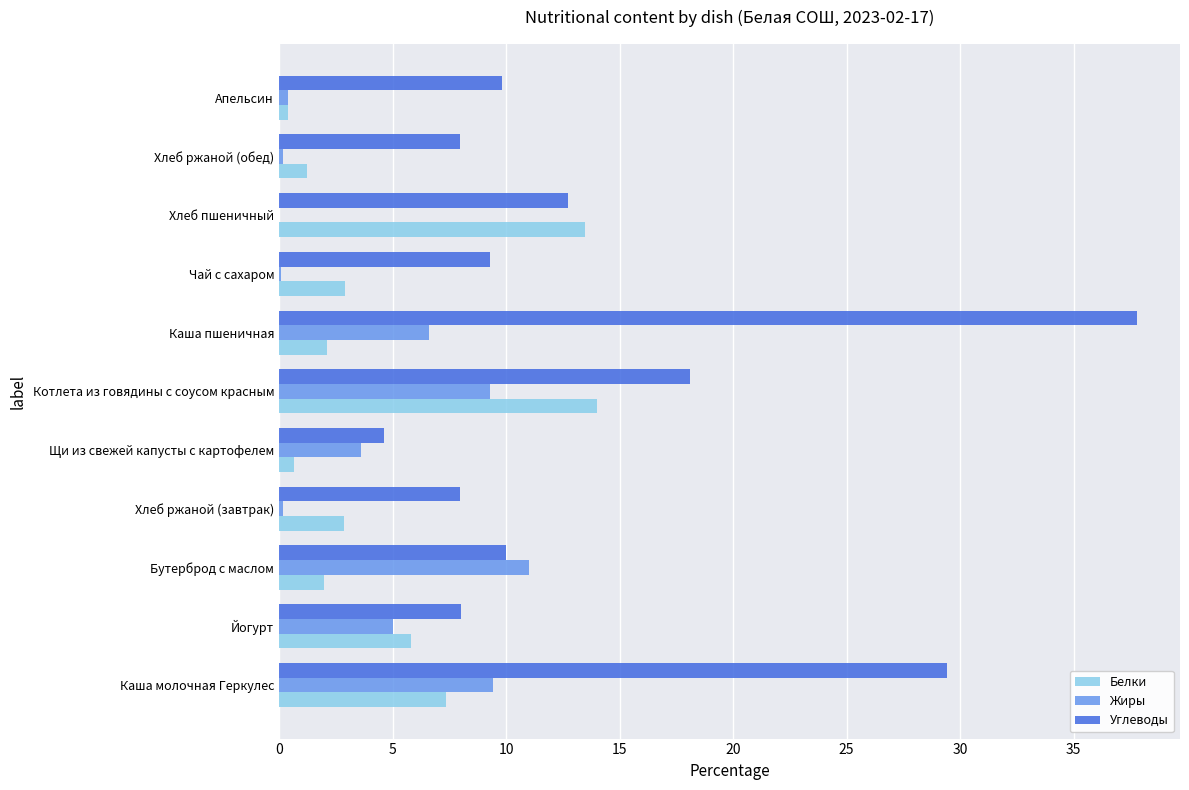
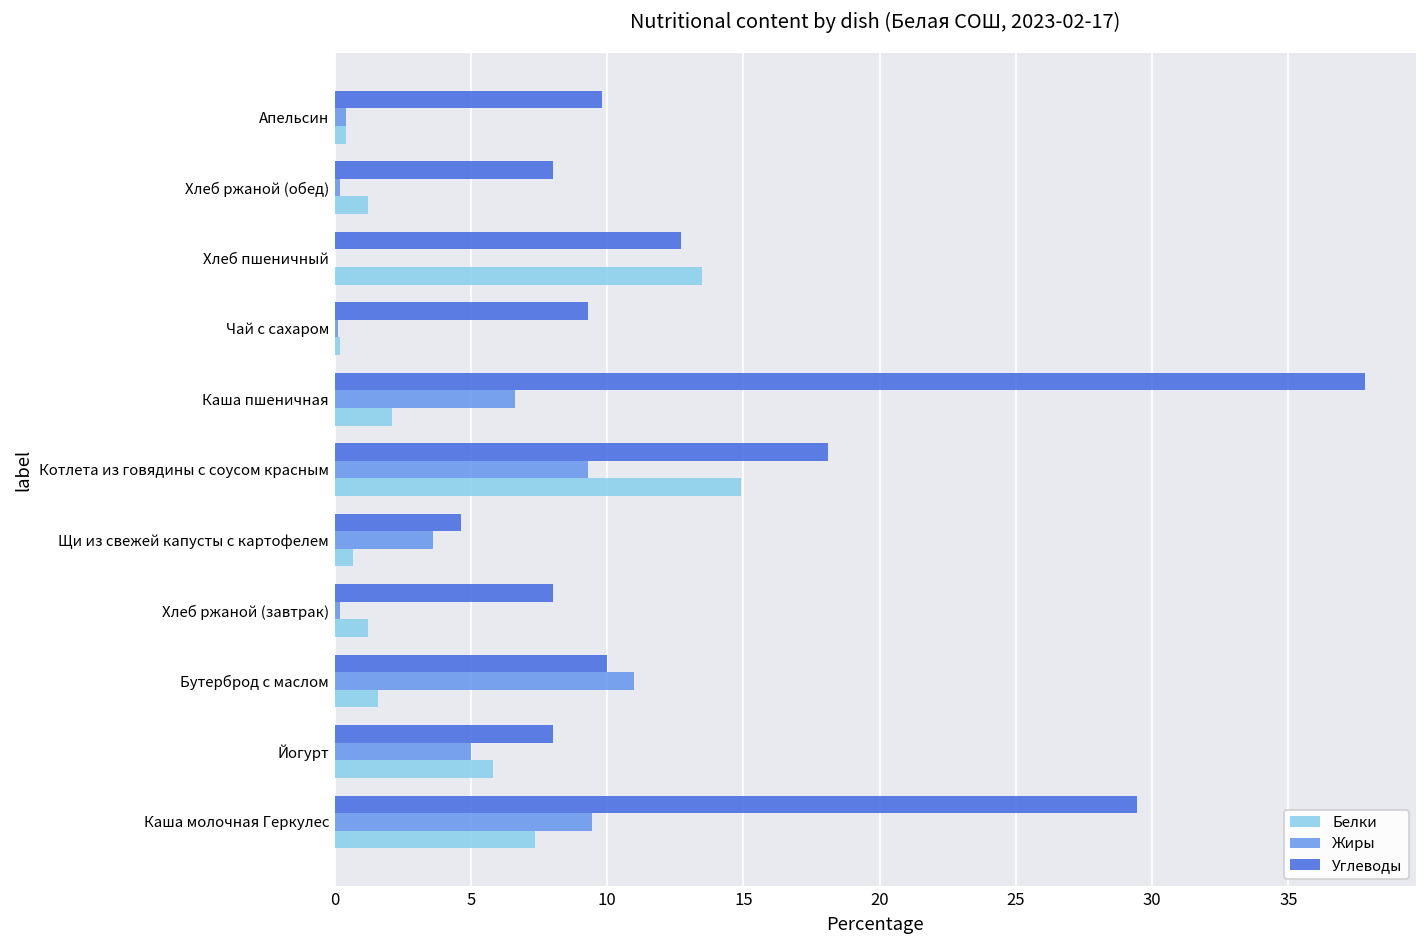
Белки, Чай с сахаром: 2.9 -> 0.2
Белки, Котлета из говядины с соусом красным: 14.0 -> 14.9
Белки, Хлеб ржаной (завтрак): 2.9 -> 1.2
Белки, Бутерброд с маслом: 2.0 -> 1.6
